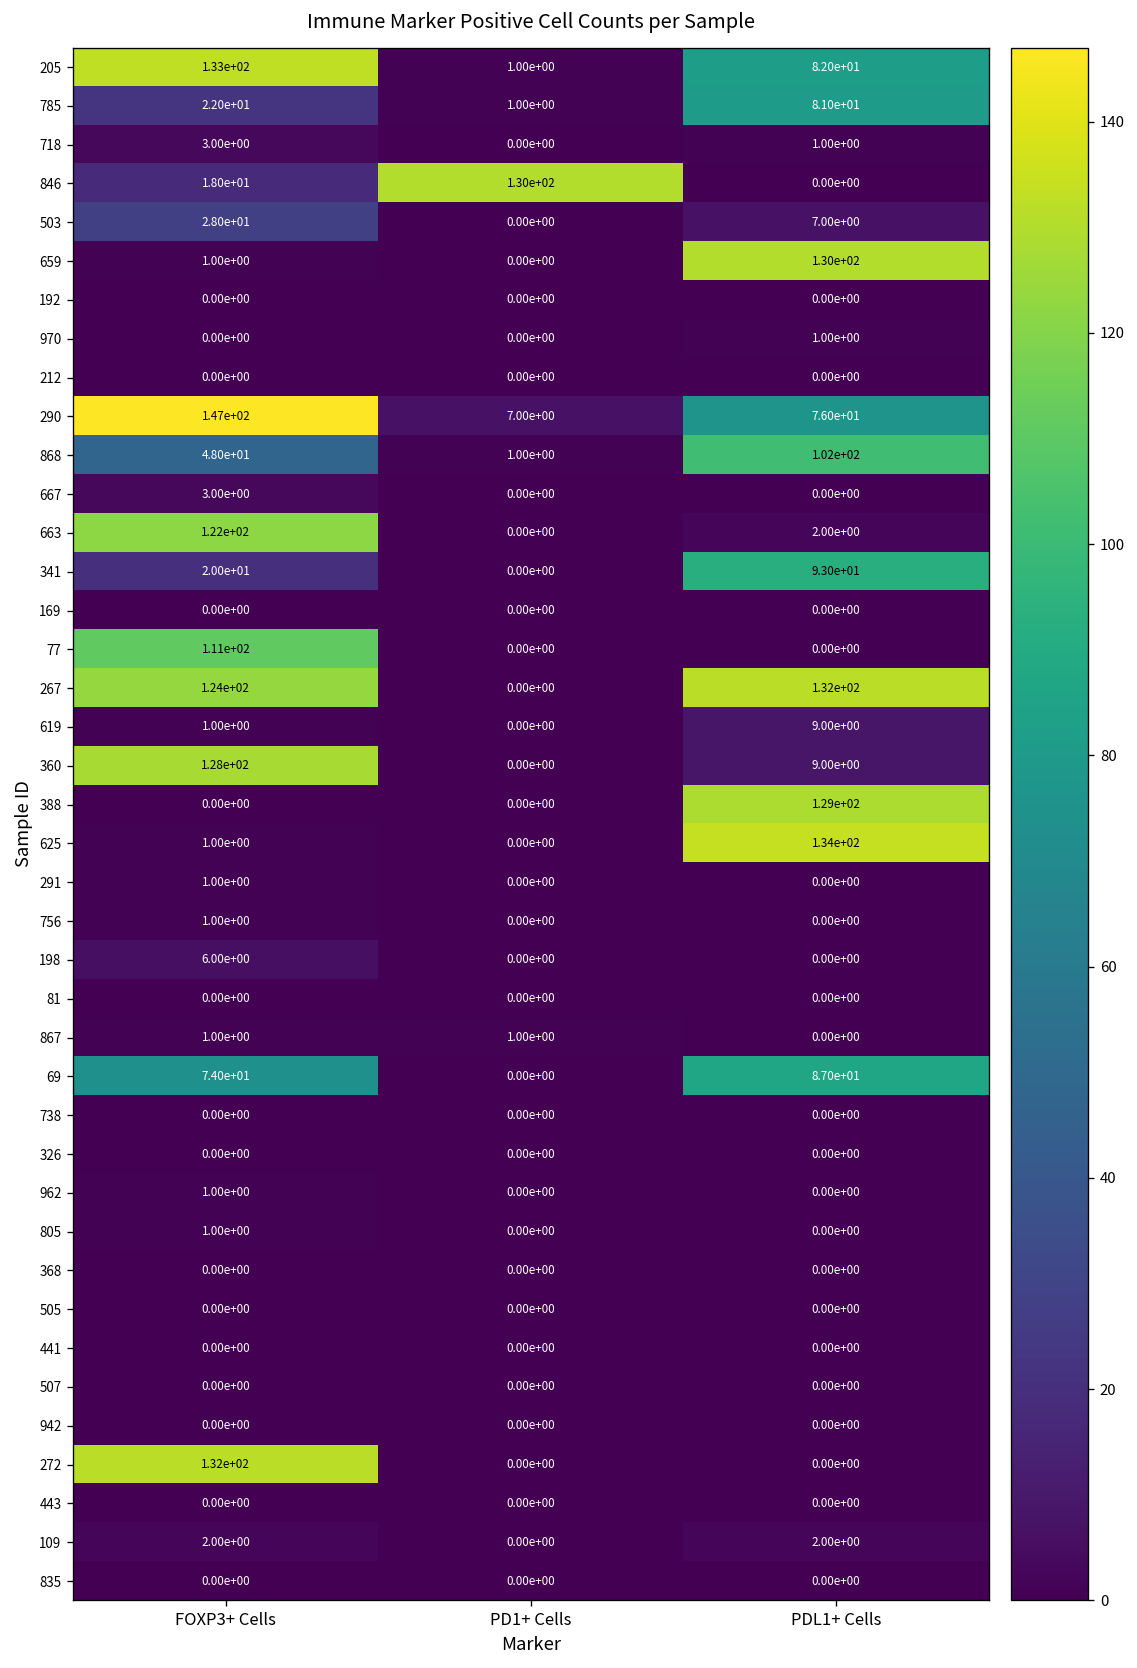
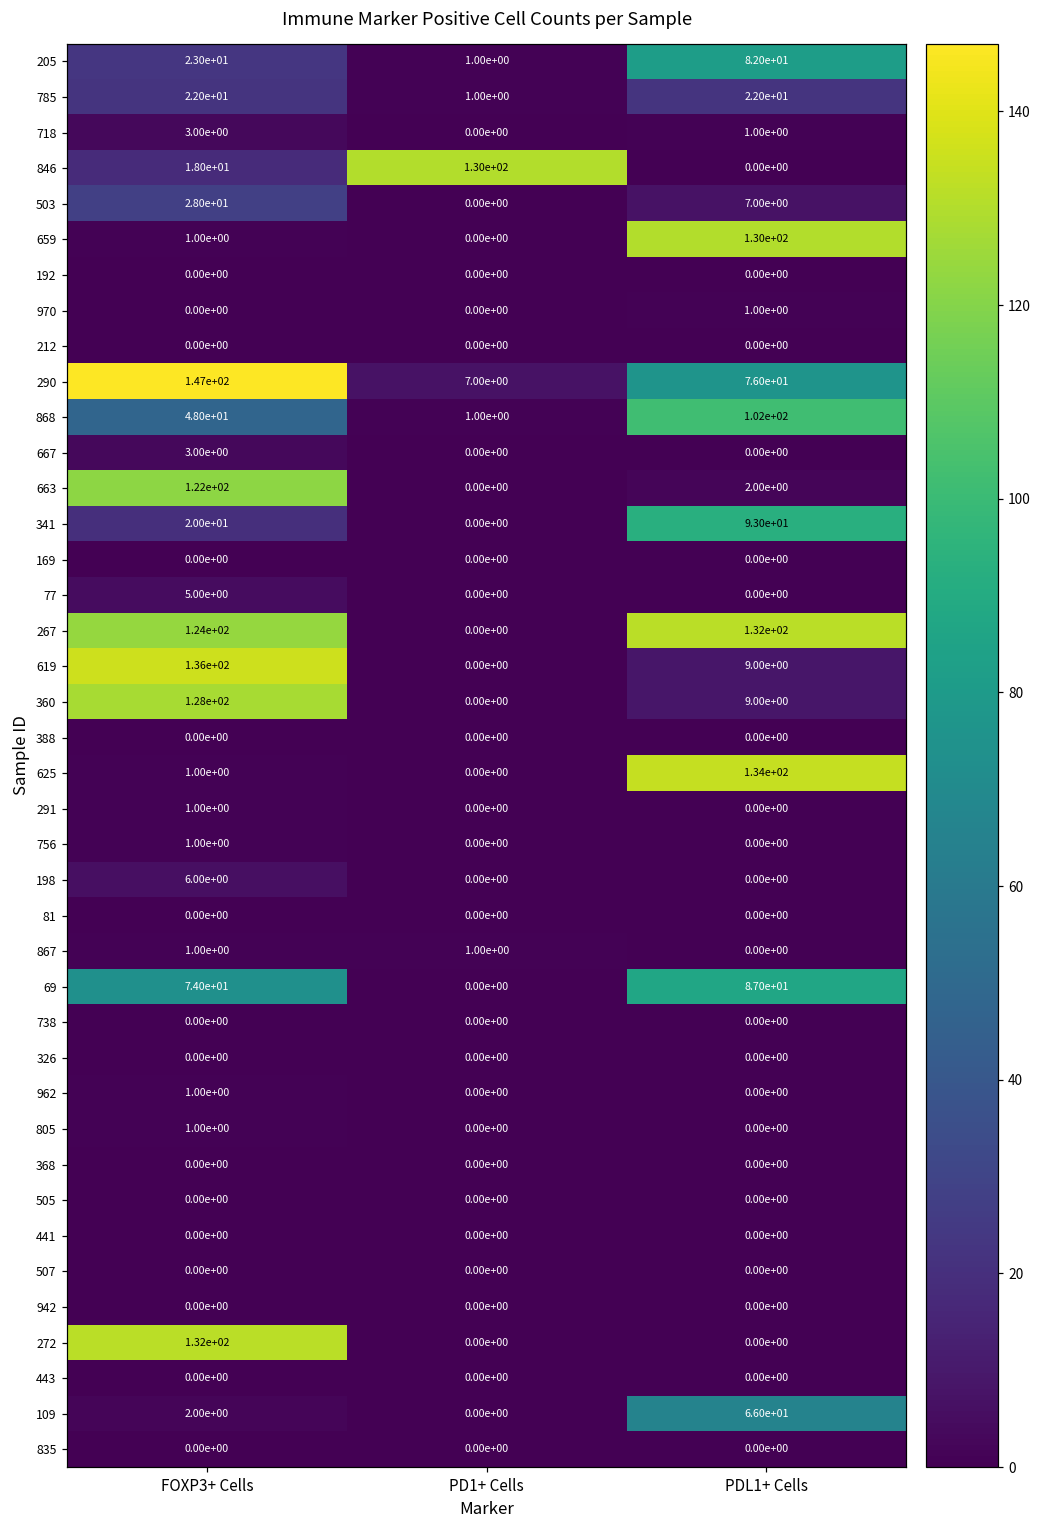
205, FOXP3+ Cells: 1.33e+02 -> 2.30e+01
785, PDL1+ Cells: 8.10e+01 -> 2.20e+01
77, FOXP3+ Cells: 1.11e+02 -> 5.00e+00
619, FOXP3+ Cells: 1.00e+00 -> 1.36e+02
388, PDL1+ Cells: 1.29e+02 -> 0.00e+00
109, PDL1+ Cells: 2.00e+00 -> 6.60e+01
